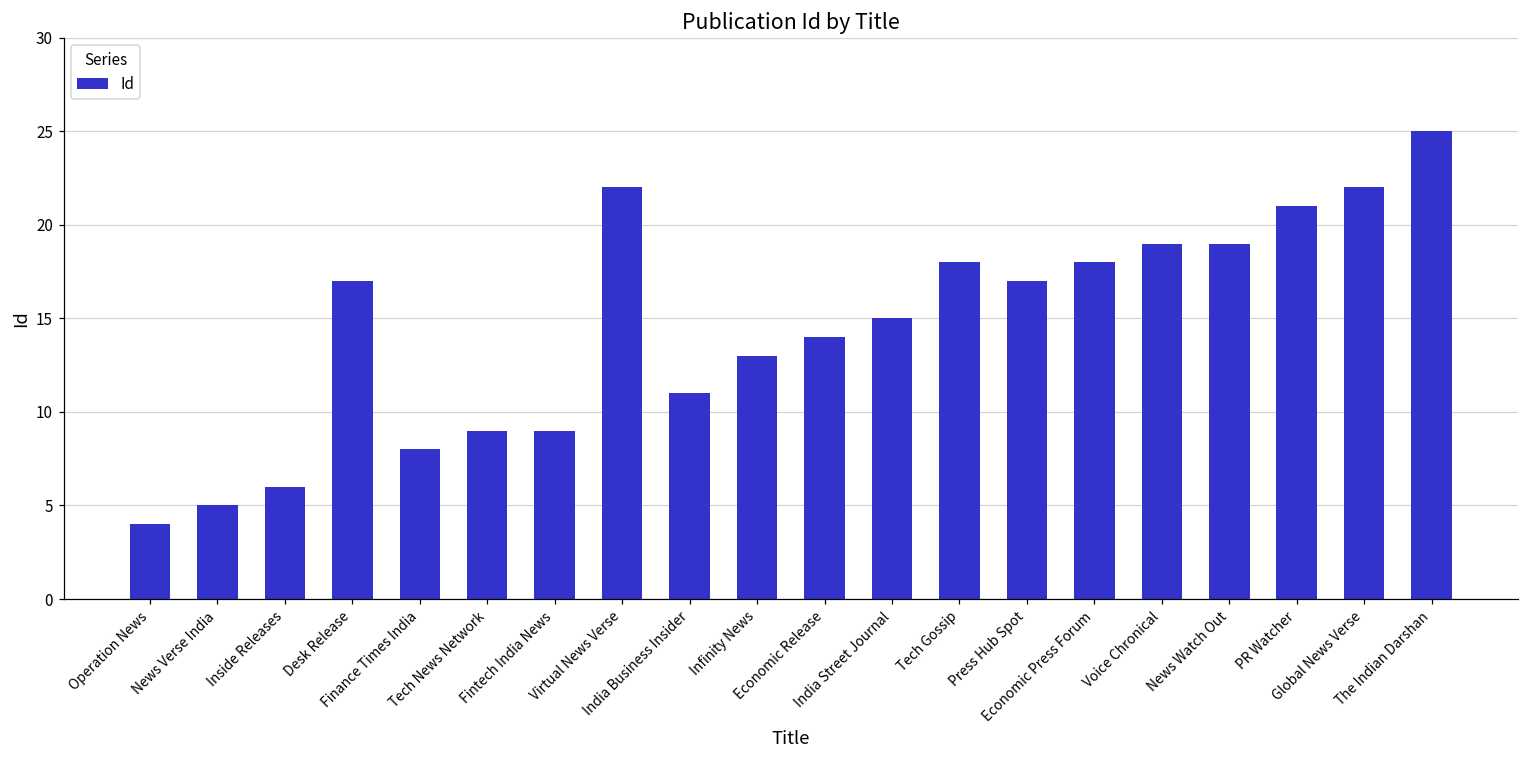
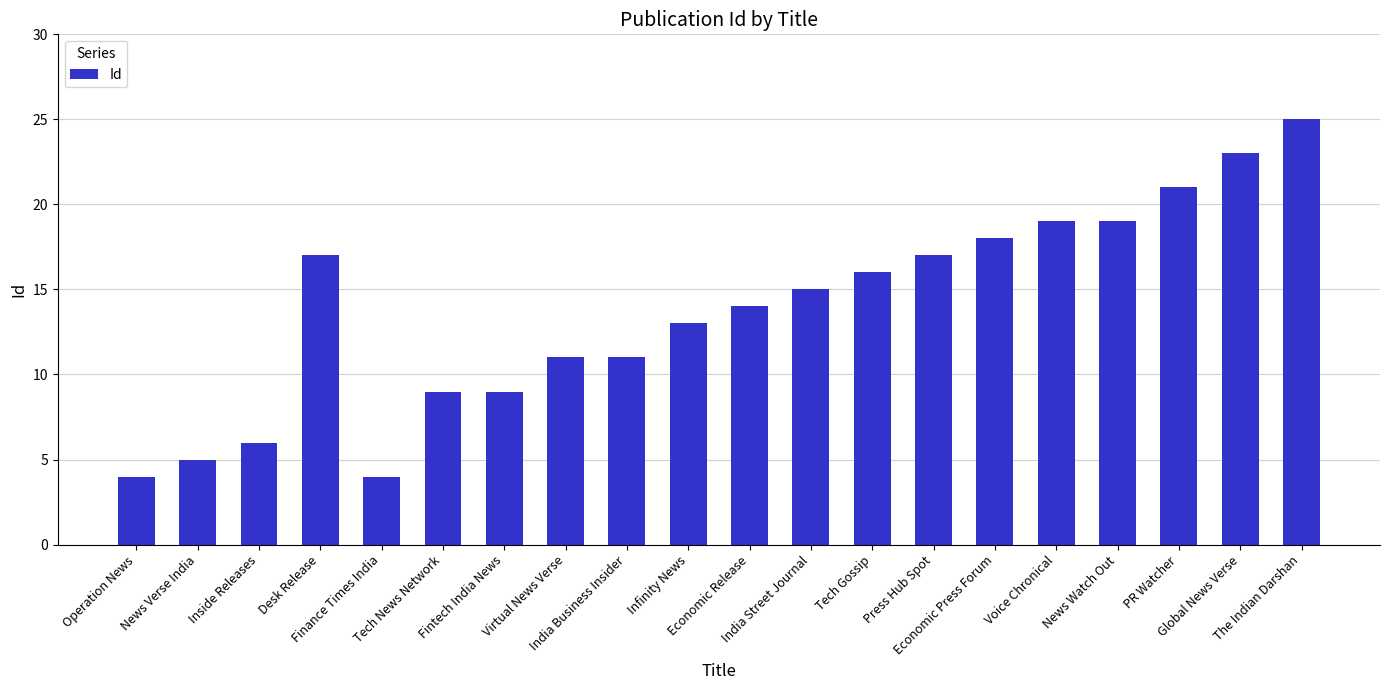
Finance Times India: 8 -> 4
Virtual News Verse: 22 -> 11
Tech Gossip: 18 -> 16
Global News Verse: 22 -> 23
